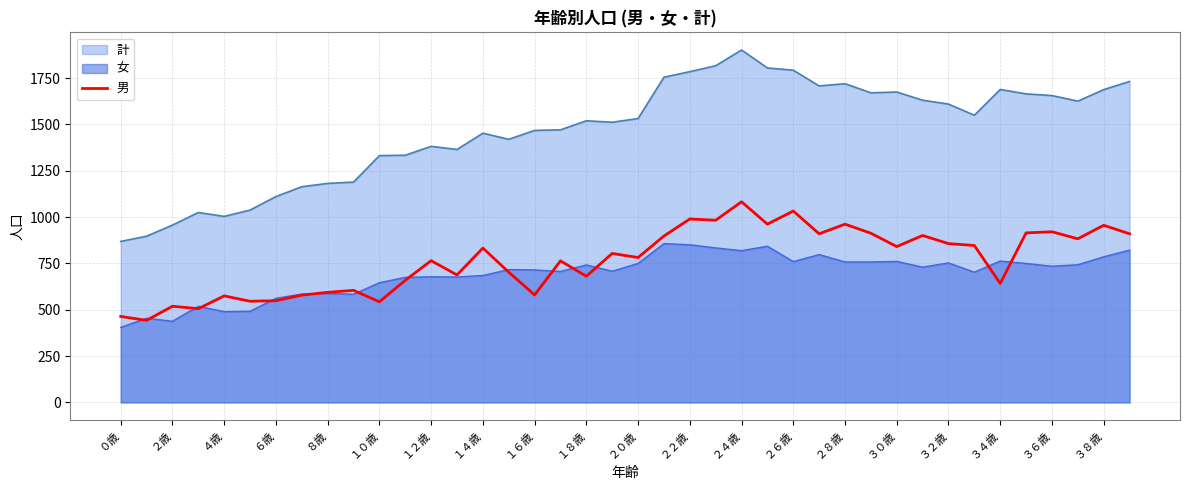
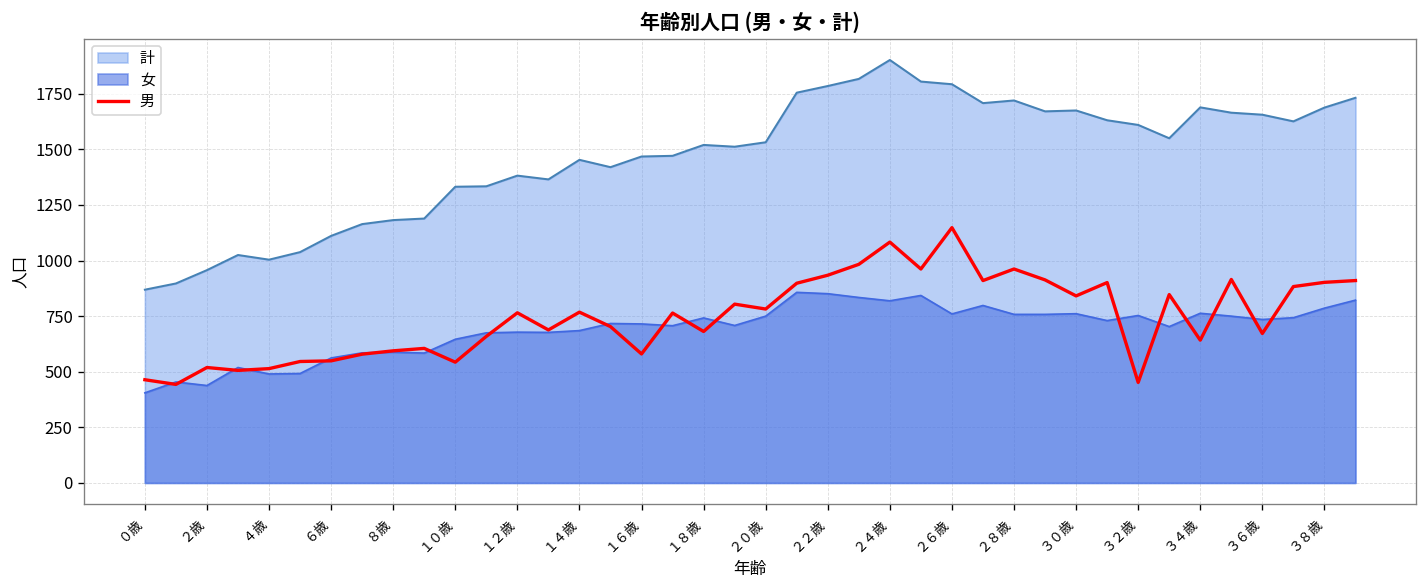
男, ４歳: 580 -> 510
男, １４歳: 830 -> 770
男, ２２歳: 990 -> 930
男, ２６歳: 1030 -> 1150
男, ３２歳: 860 -> 450
男, ３６歳: 920 -> 670
男, ３８歳: 960 -> 900
